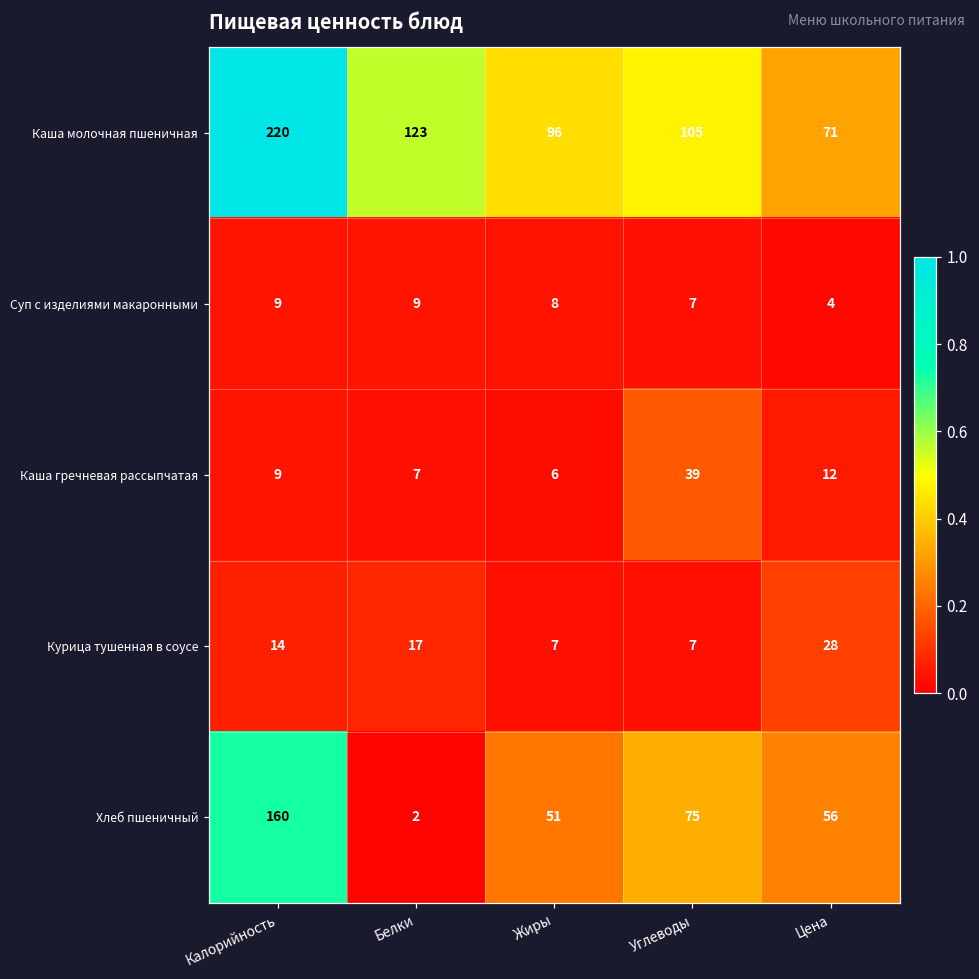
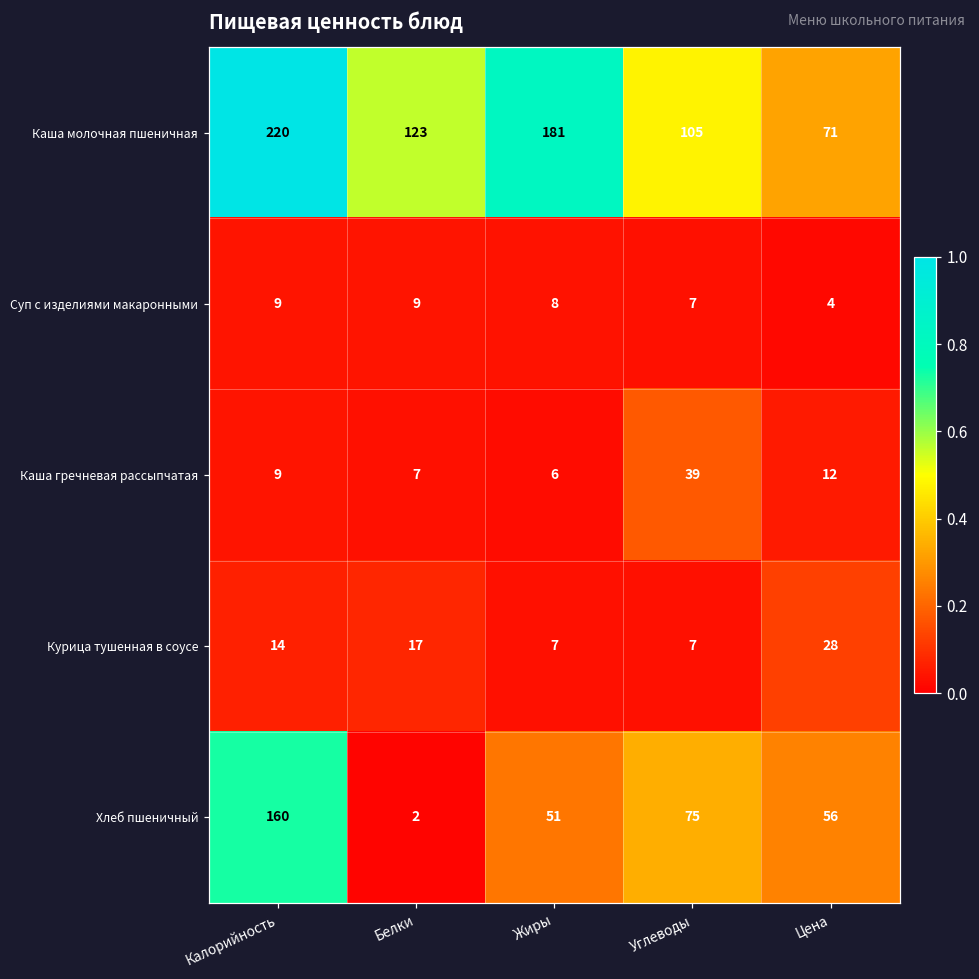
Каша молочная пшеничная, Жиры: 96 -> 181
